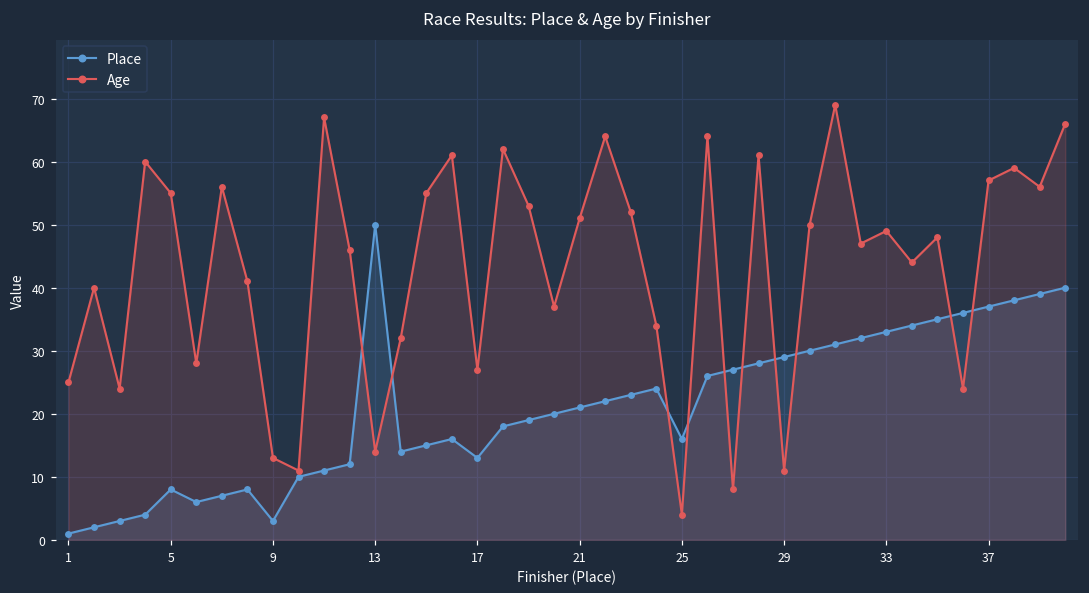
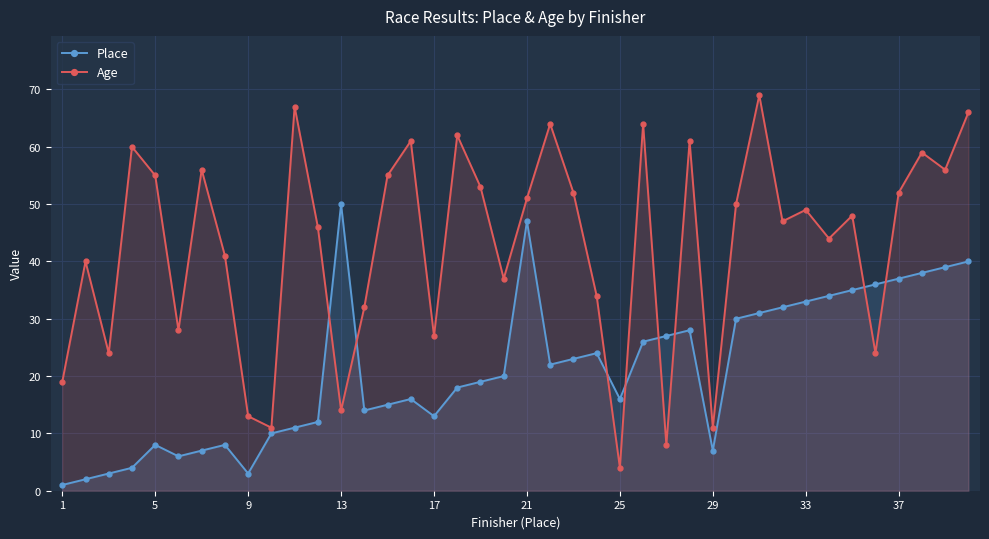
Age, 1: 25 -> 19
Place, 21: 21 -> 47
Place, 29: 29 -> 7
Age, 37: 57 -> 52
